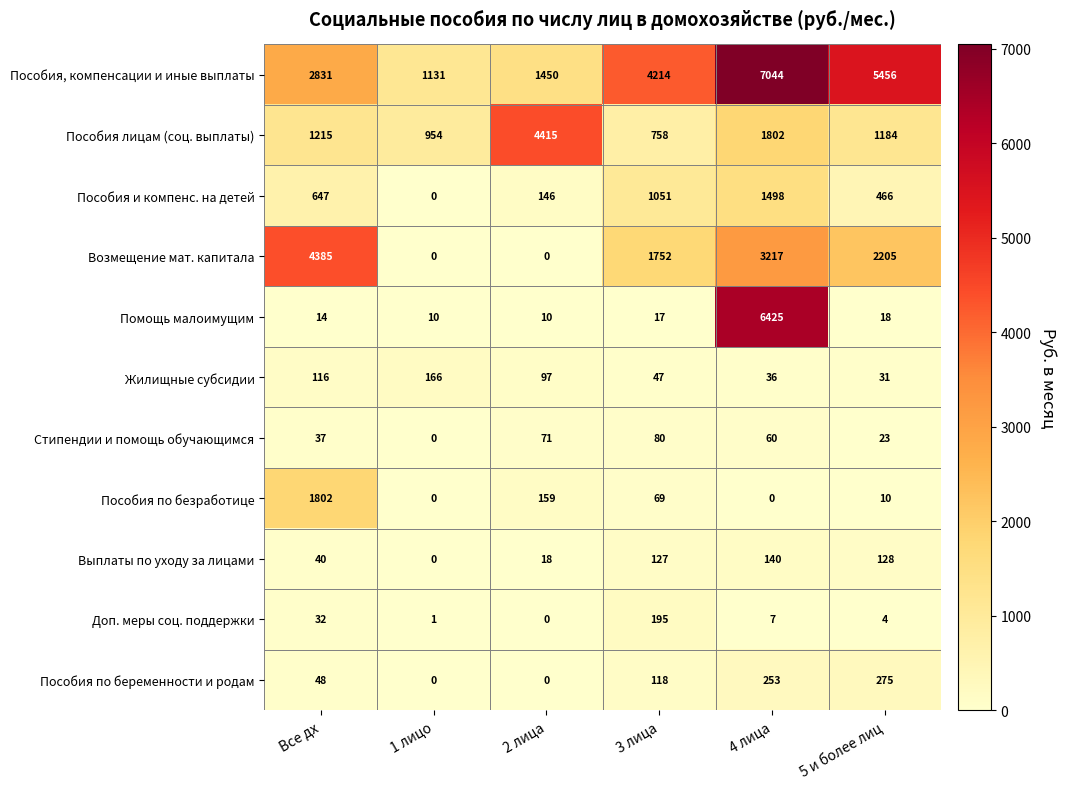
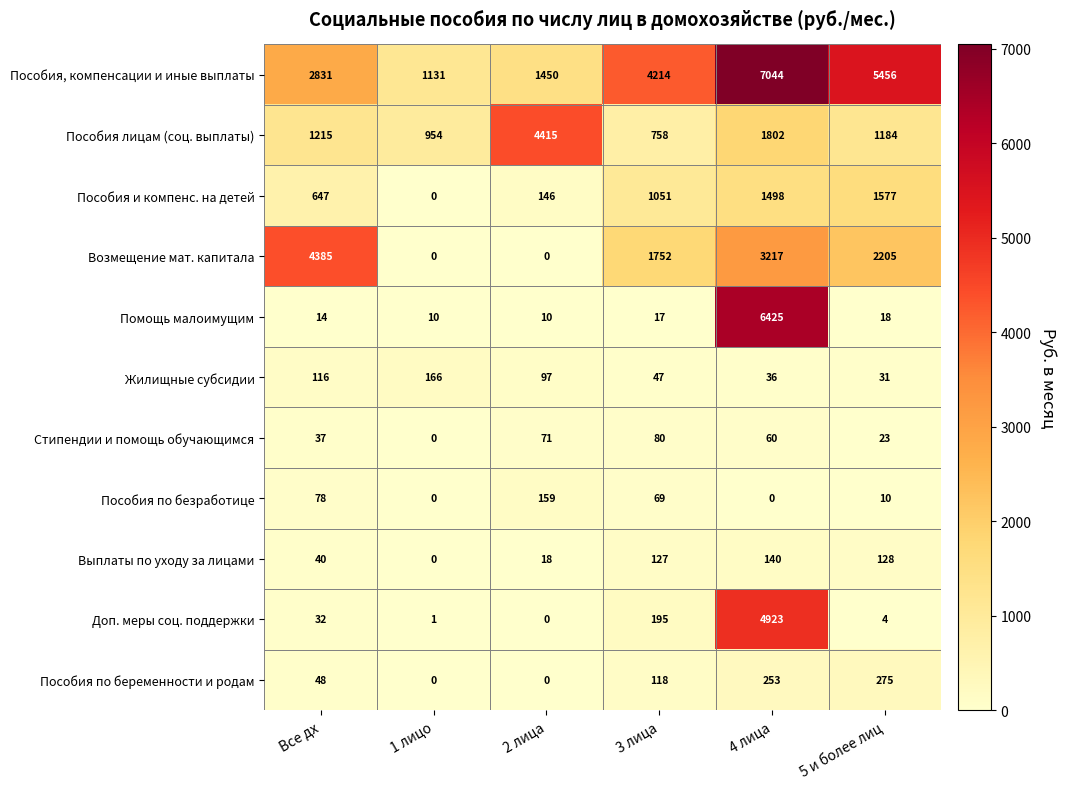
Пособия и компенс. на детей, 5 и более лиц: 466 -> 1577
Пособия по безработице, Все дх: 1802 -> 78
Доп. меры соц. поддержки, 4 лица: 7 -> 4923
